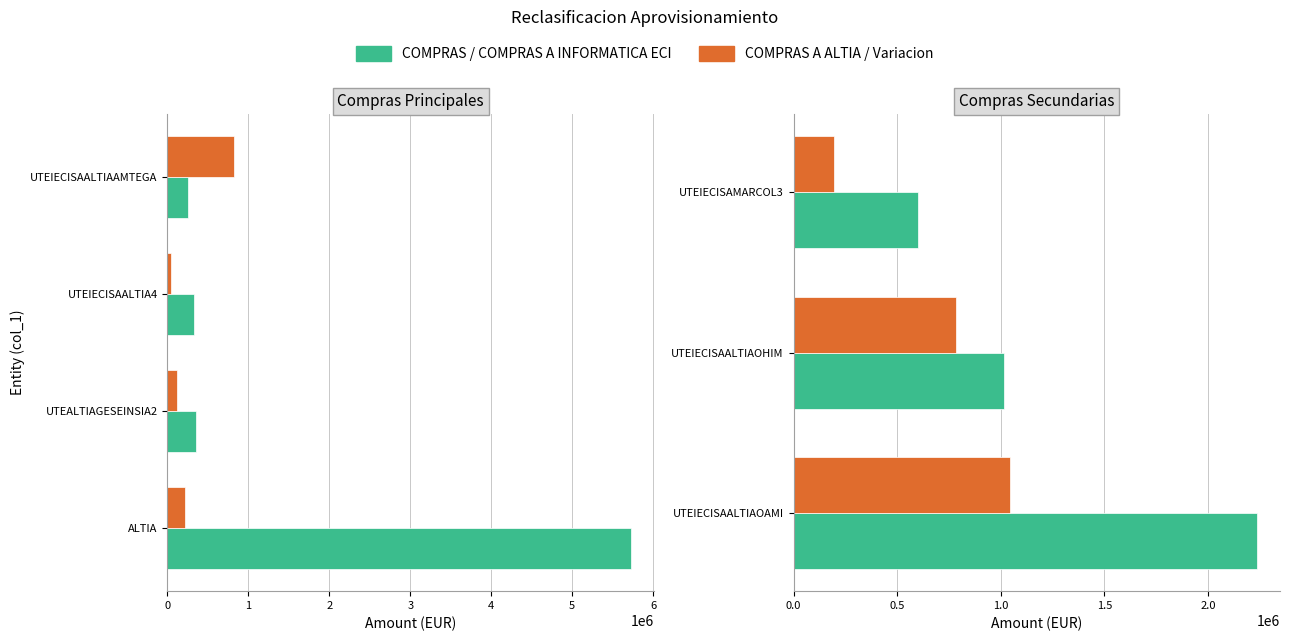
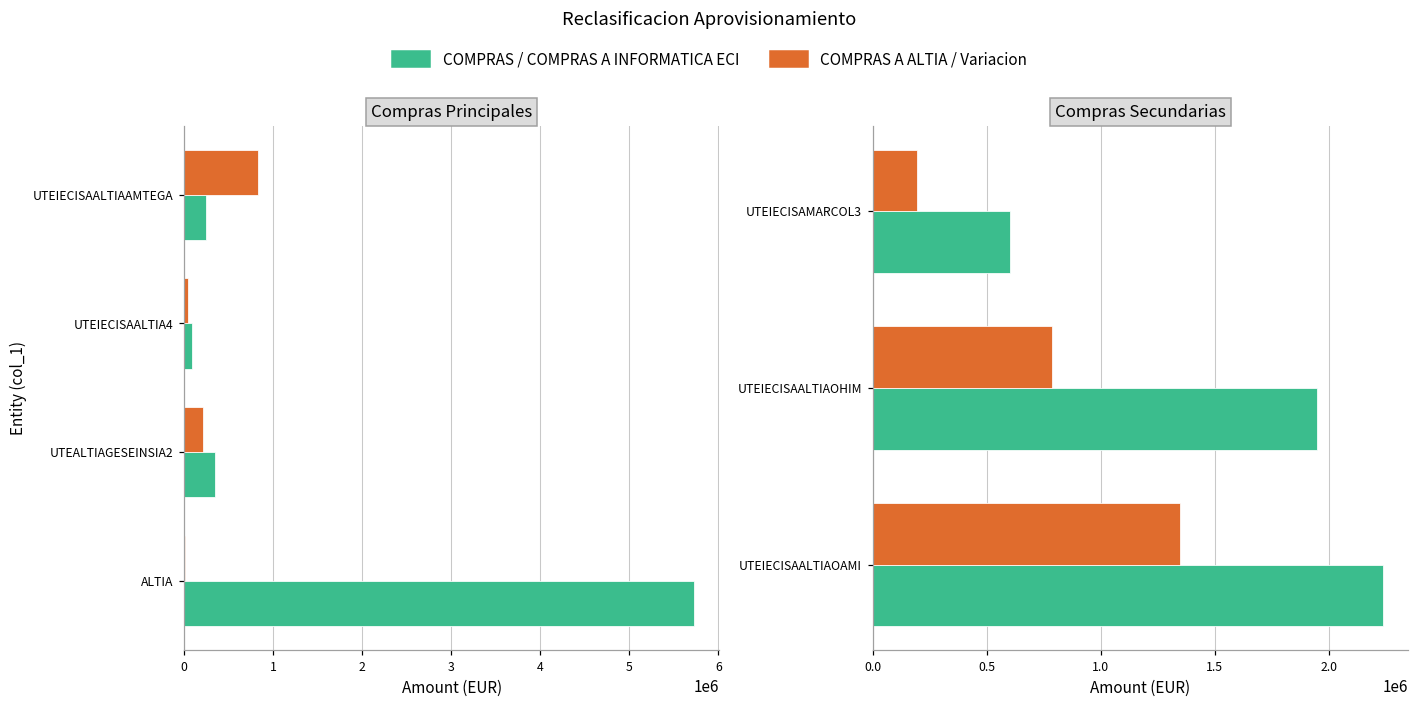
Compras Principales, COMPRAS / COMPRAS A INFORMATICA ECI, UTEIECISAALTIA4: 300000 -> 100000
Compras Principales, COMPRAS A ALTIA / Variacion, UTEALTIAGESEINSIA2: 100000 -> 200000
Compras Principales, COMPRAS A ALTIA / Variacion, ALTIA: 200000 -> 0
Compras Secundarias, COMPRAS / COMPRAS A INFORMATICA ECI, UTEIECISAALTIAOHIM: 1010000 -> 1950000
Compras Secundarias, COMPRAS A ALTIA / Variacion, UTEIECISAALTIAOAMI: 1050000 -> 1350000
